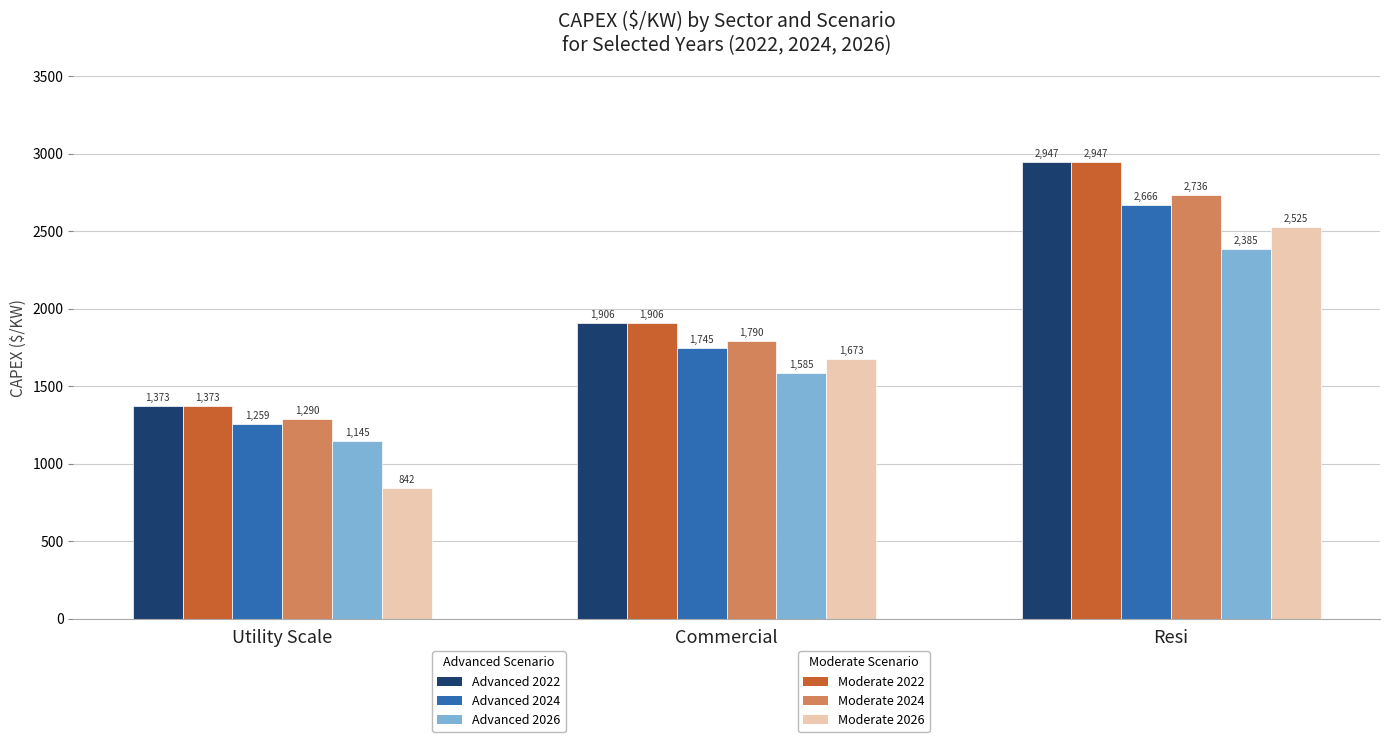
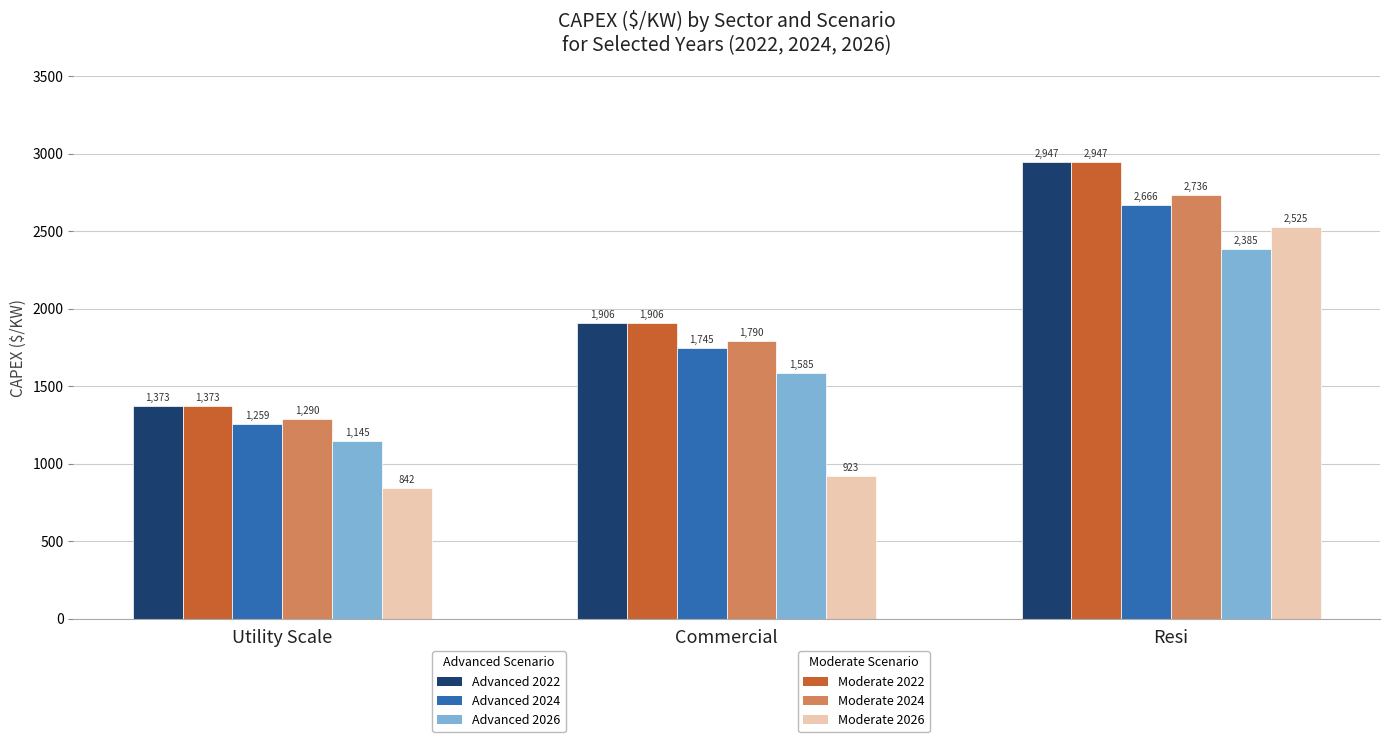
Moderate 2026, Commercial: 1,673 -> 923
